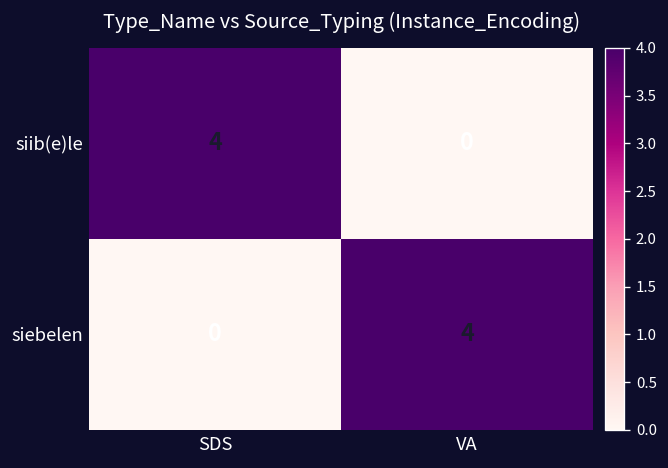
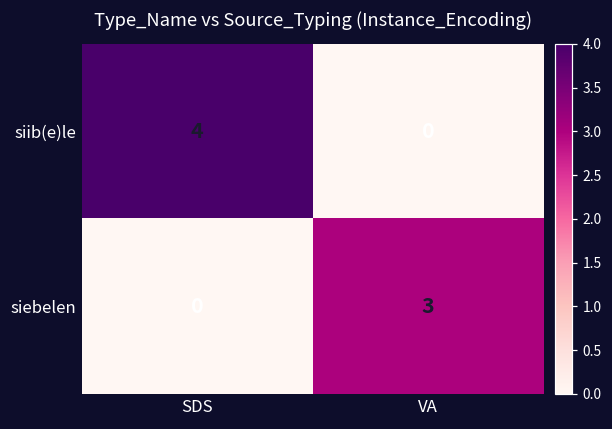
siebelen, VA: 4 -> 3
